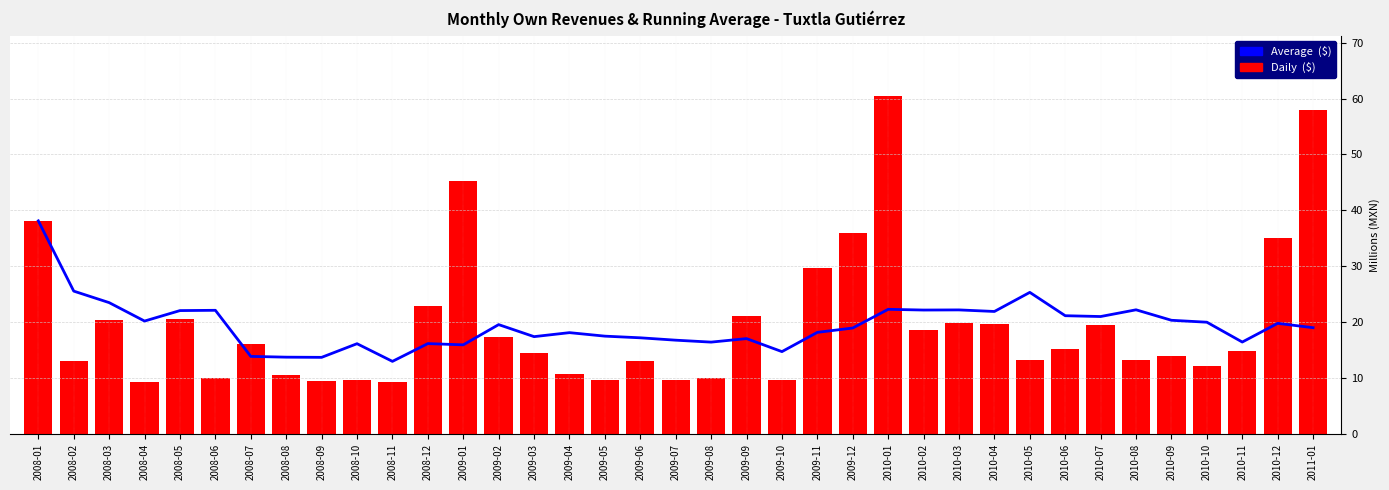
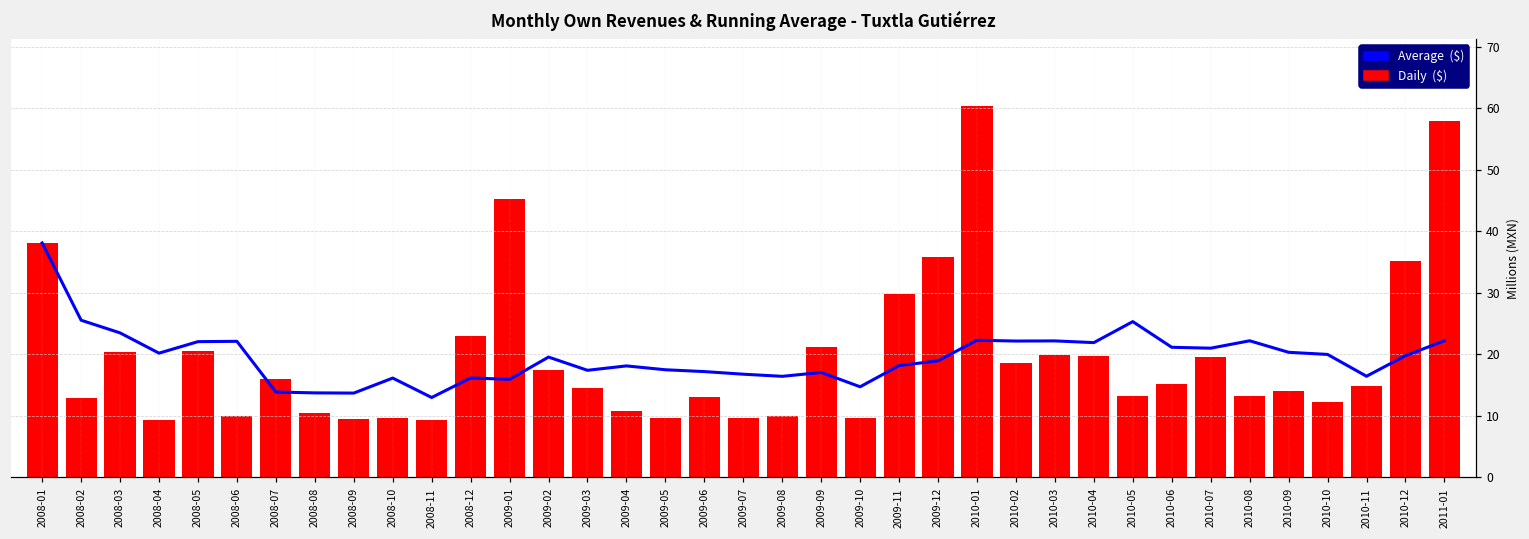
Average ($), 2011-01: 19 -> 22
